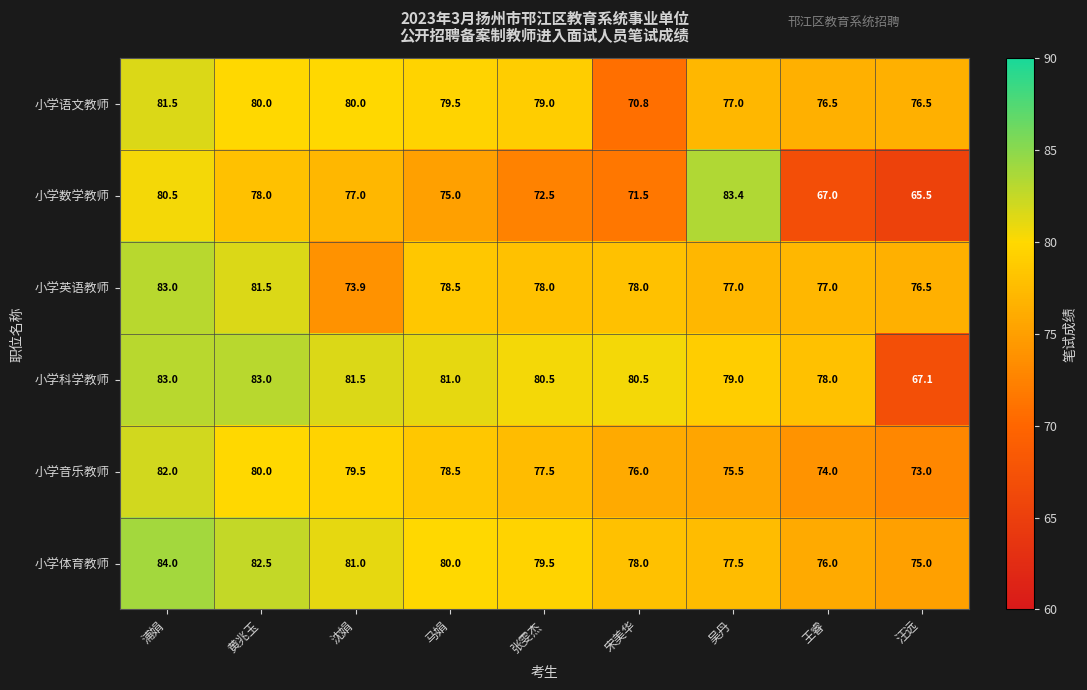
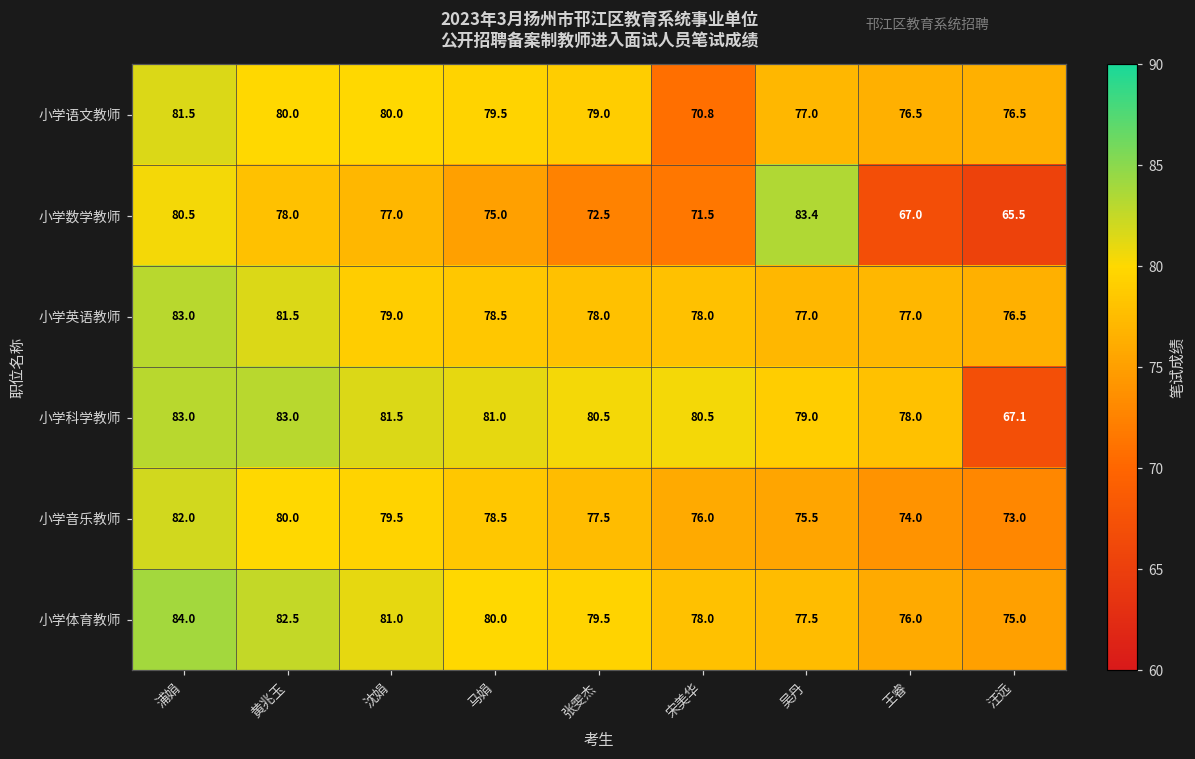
小学英语教师, 沈娟: 73.9 -> 79.0
